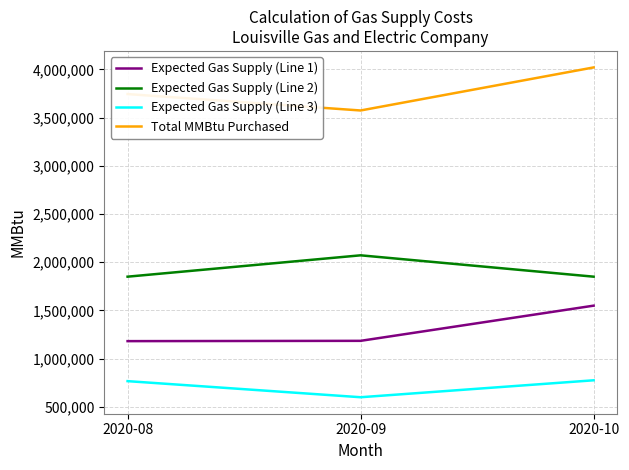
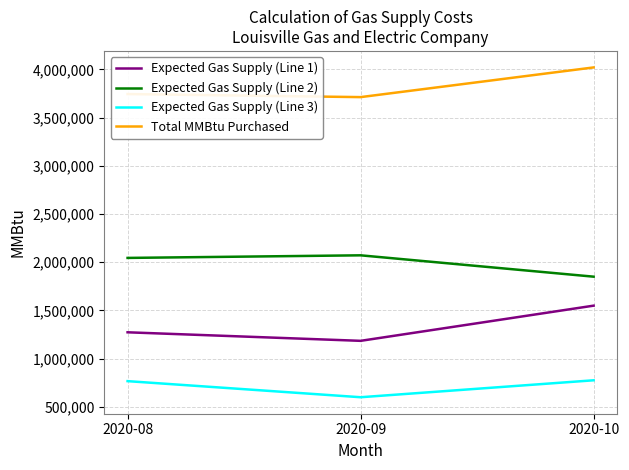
Expected Gas Supply (Line 1), 2020-08: 1,200,000 -> 1,300,000
Expected Gas Supply (Line 2), 2020-08: 1,900,000 -> 2,000,000
Total MMBtu Purchased, 2020-09: 3,600,000 -> 3,700,000
